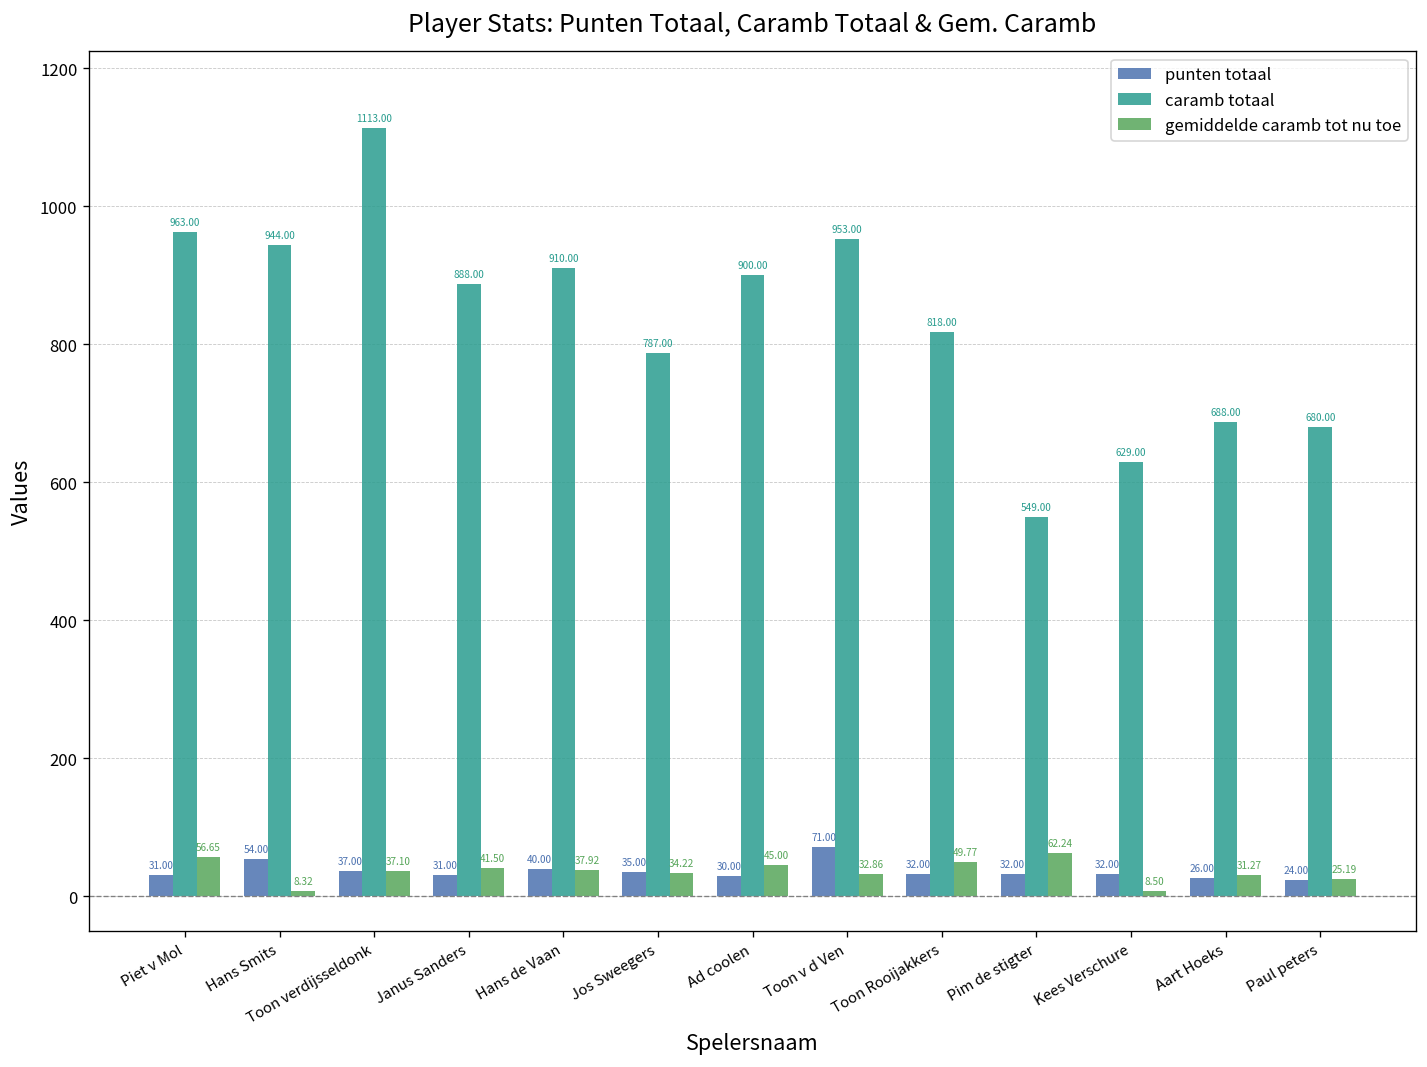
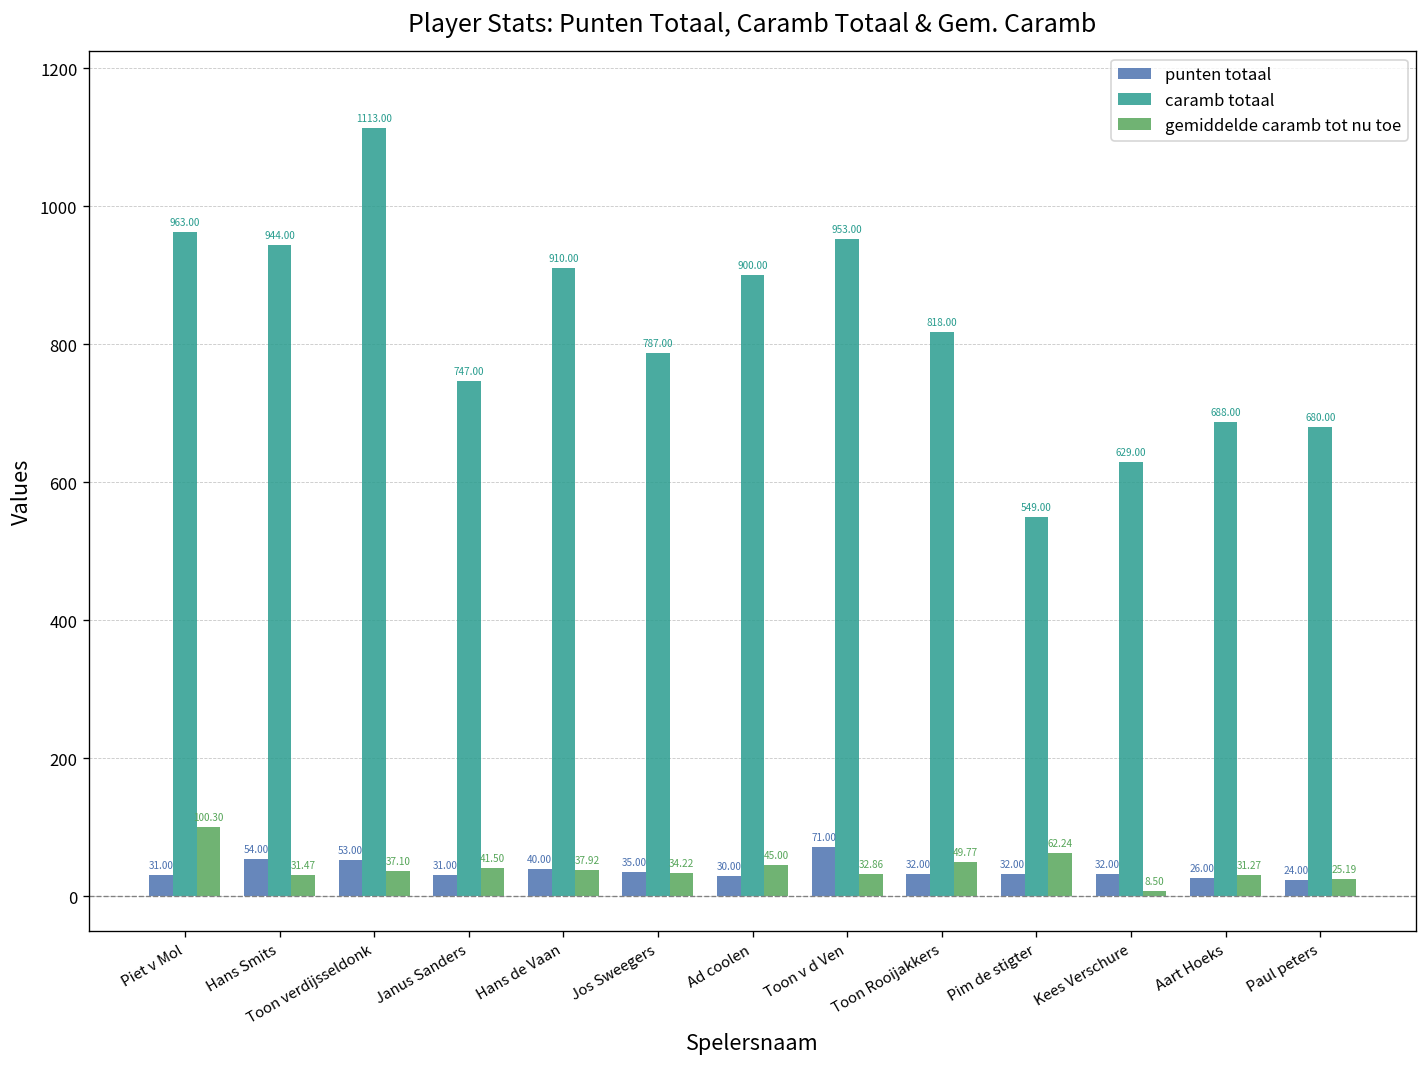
gemiddelde caramb tot nu toe, Piet v Mol: 56.65 -> 100.30
gemiddelde caramb tot nu toe, Hans Smits: 8.32 -> 31.47
punten totaal, Toon verdijsseldonk: 37.00 -> 53.00
caramb totaal, Janus Sanders: 888.00 -> 747.00
